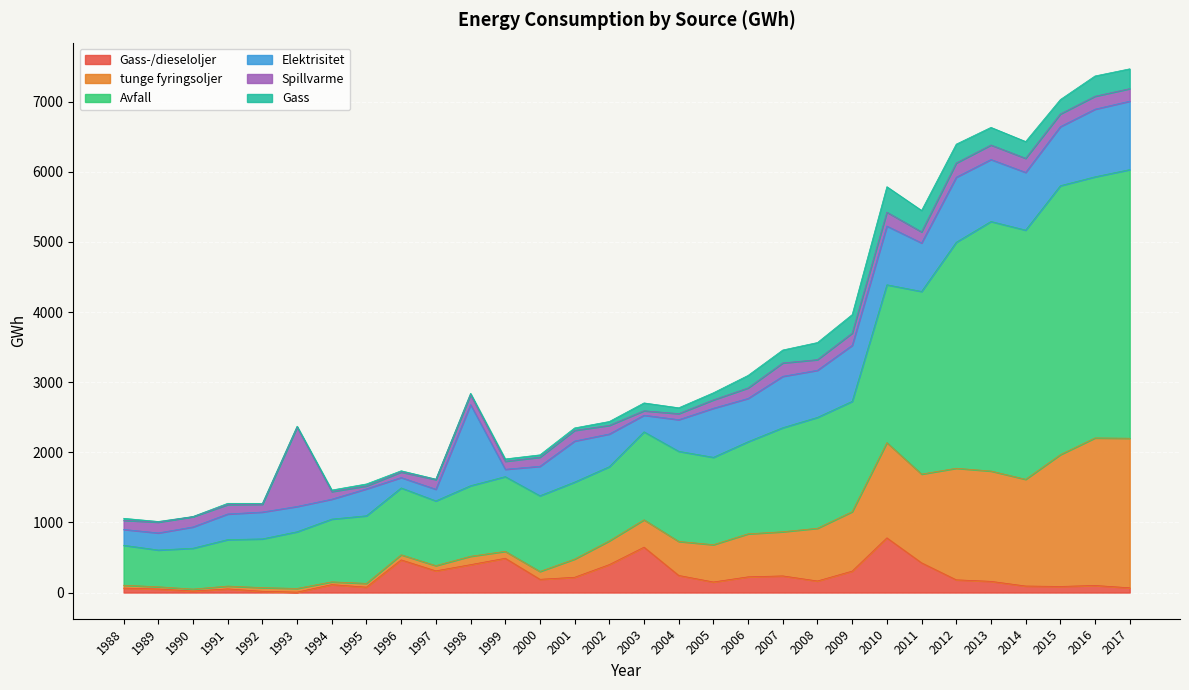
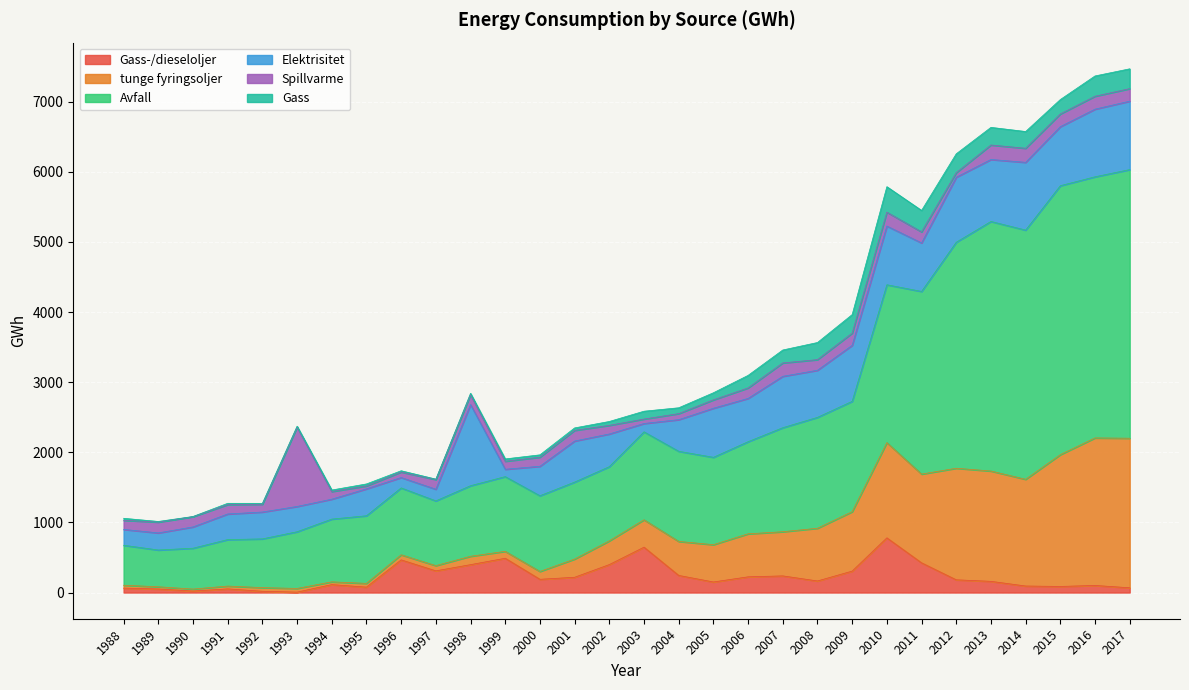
Elektrisitet, 2003: 200 -> 100
Spillvarme, 2012: 200 -> 100
Elektrisitet, 2014: 800 -> 1000
